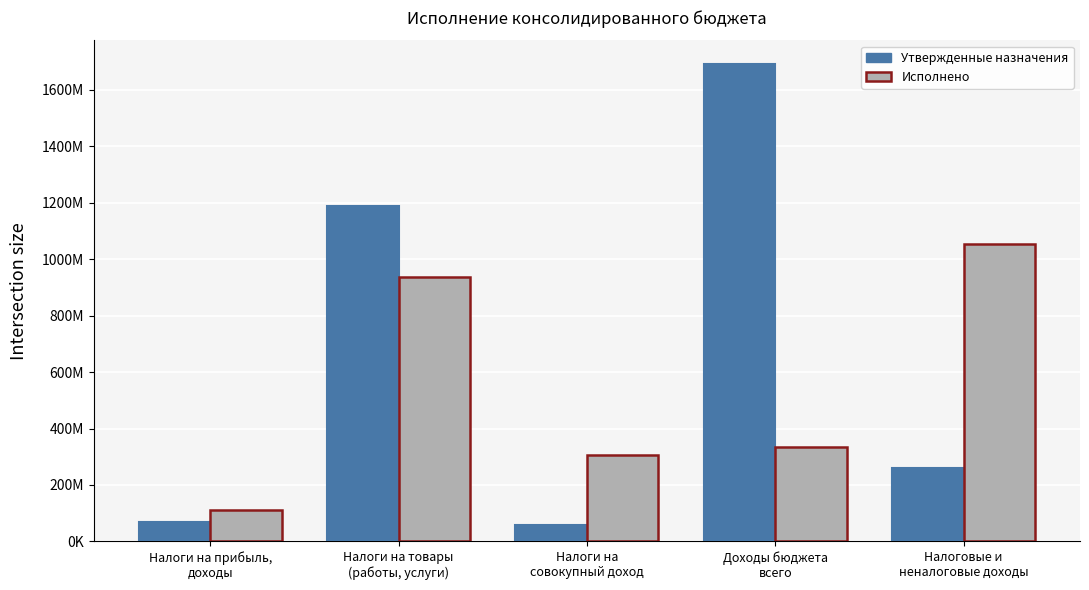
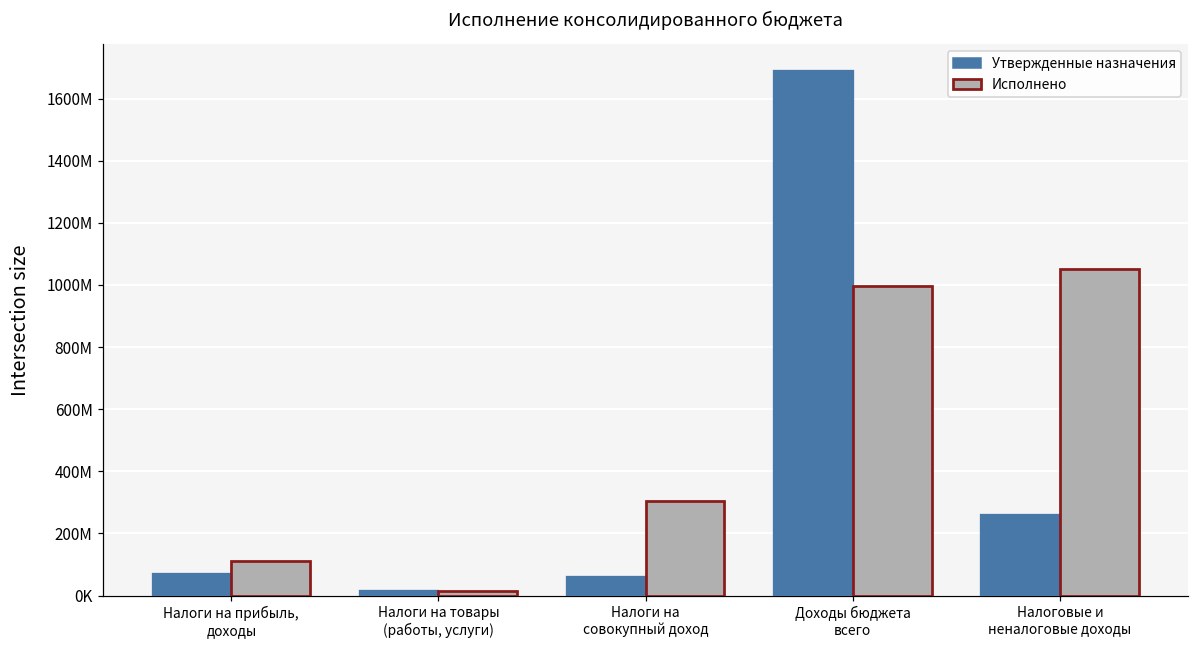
Утвержденные назначения, Налоги на товары (работы, услуги): 1190000000 -> 10000000
Исполнено, Налоги на товары (работы, услуги): 940000000 -> 10000000
Исполнено, Доходы бюджета всего: 330000000 -> 1000000000
